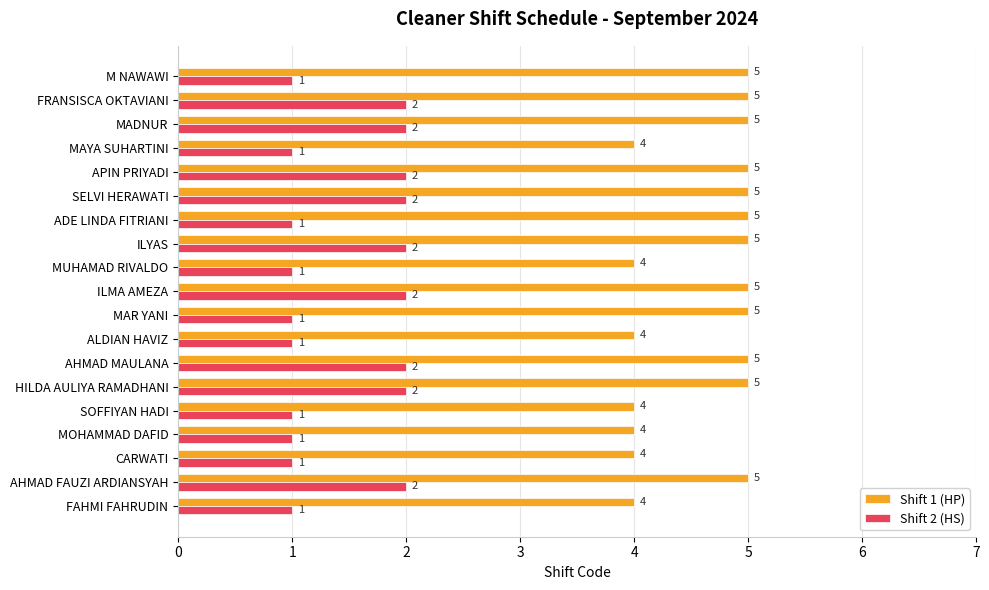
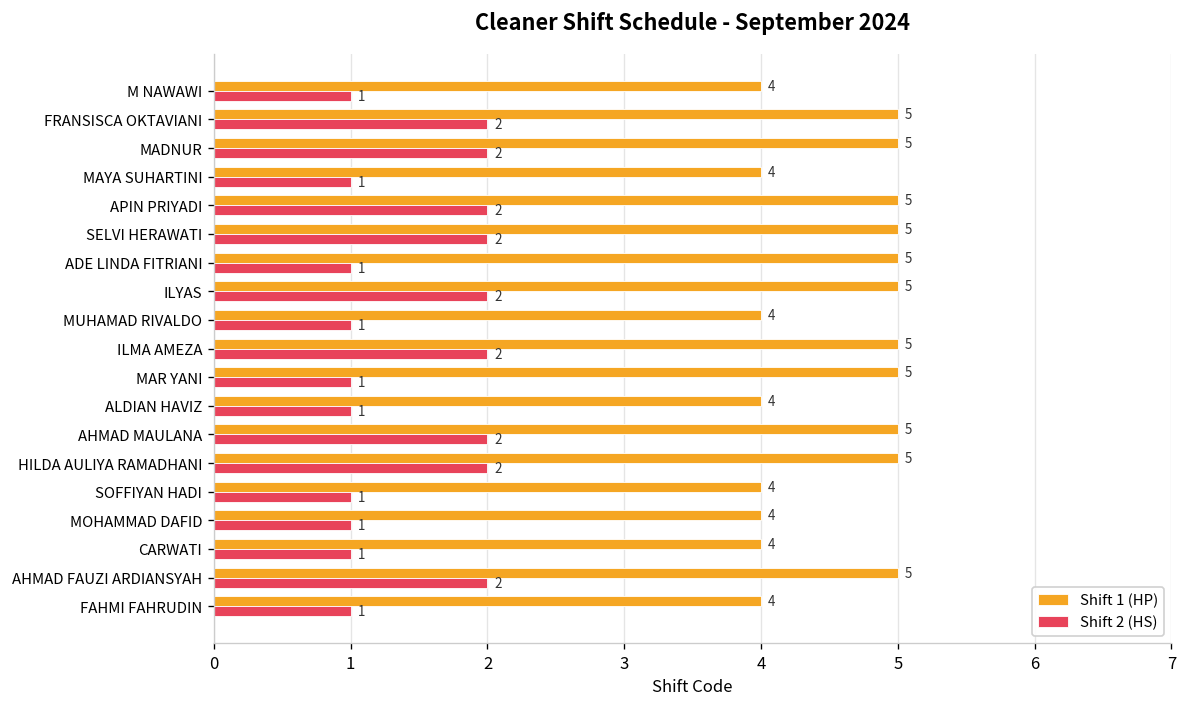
Shift 1 (HP), M NAWAWI: 5 -> 4
